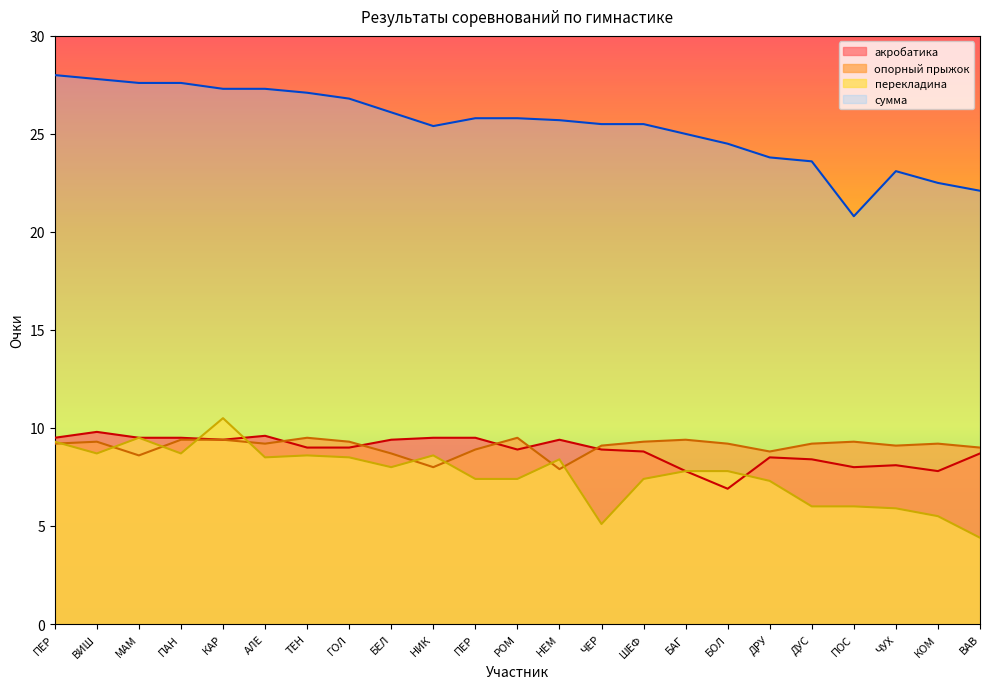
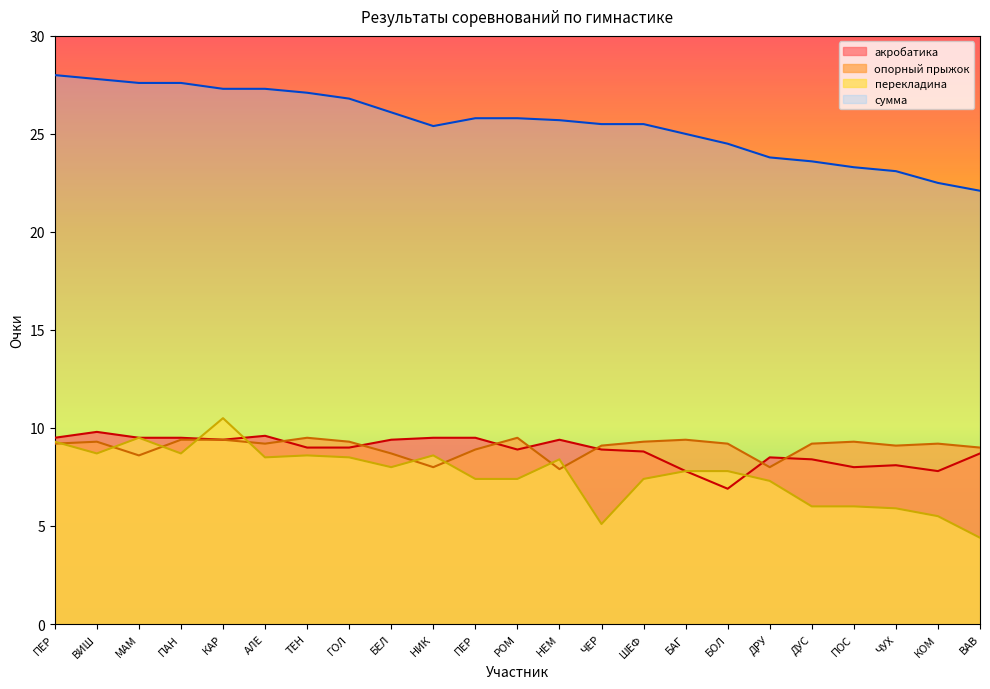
опорный прыжок, ДРУ: 8.8 -> 8.0
сумма, ПОС: 20.8 -> 23.3
